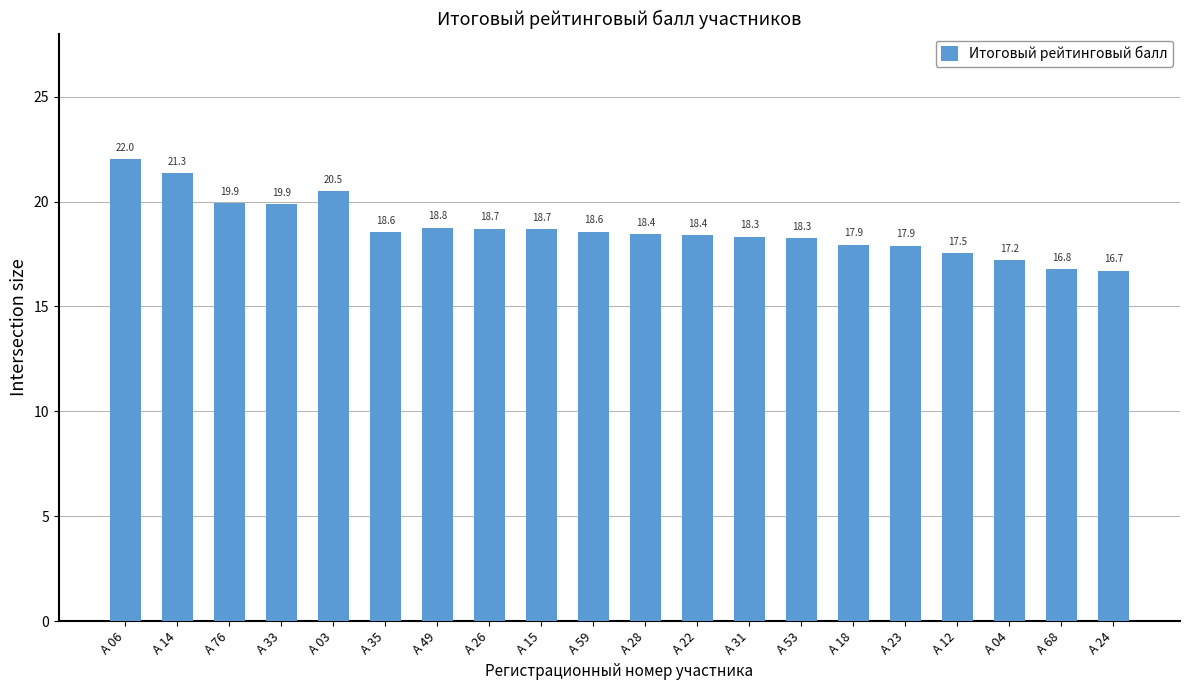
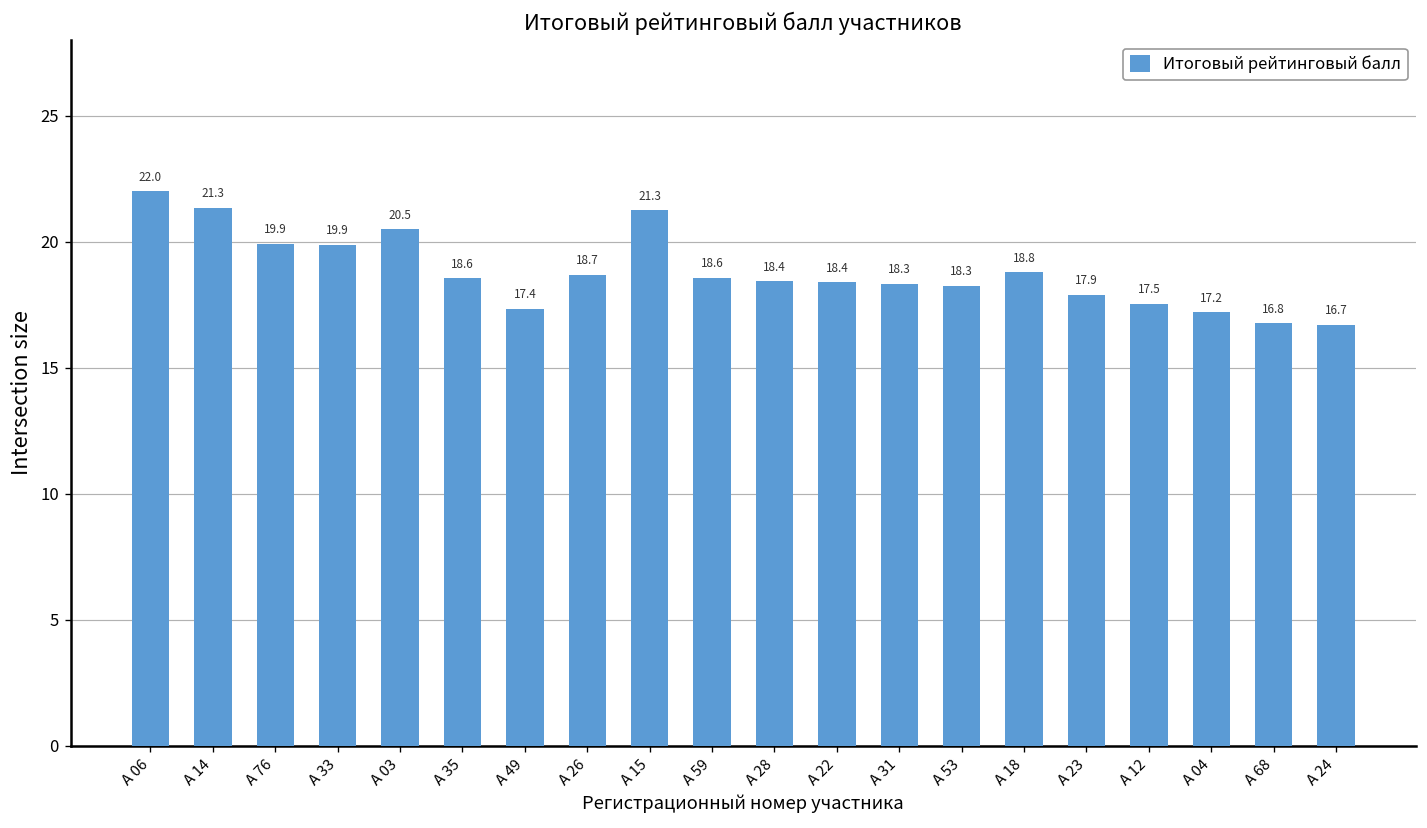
А 49: 18.8 -> 17.4
А 15: 18.7 -> 21.3
А 18: 17.9 -> 18.8
